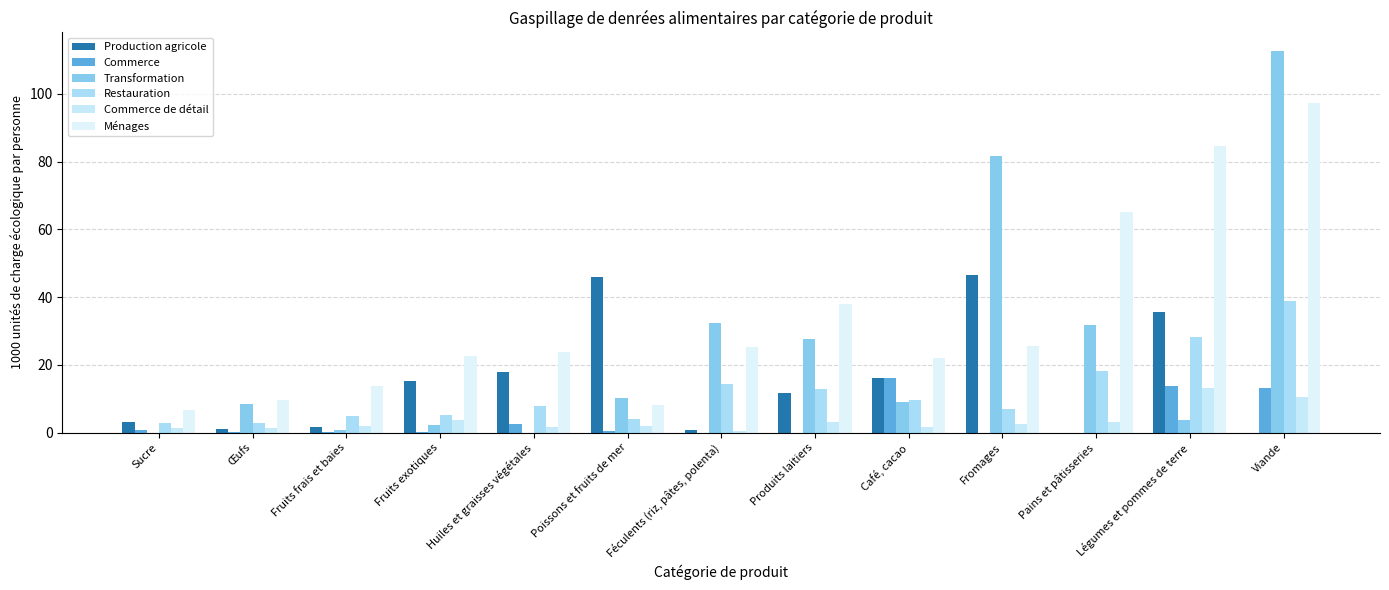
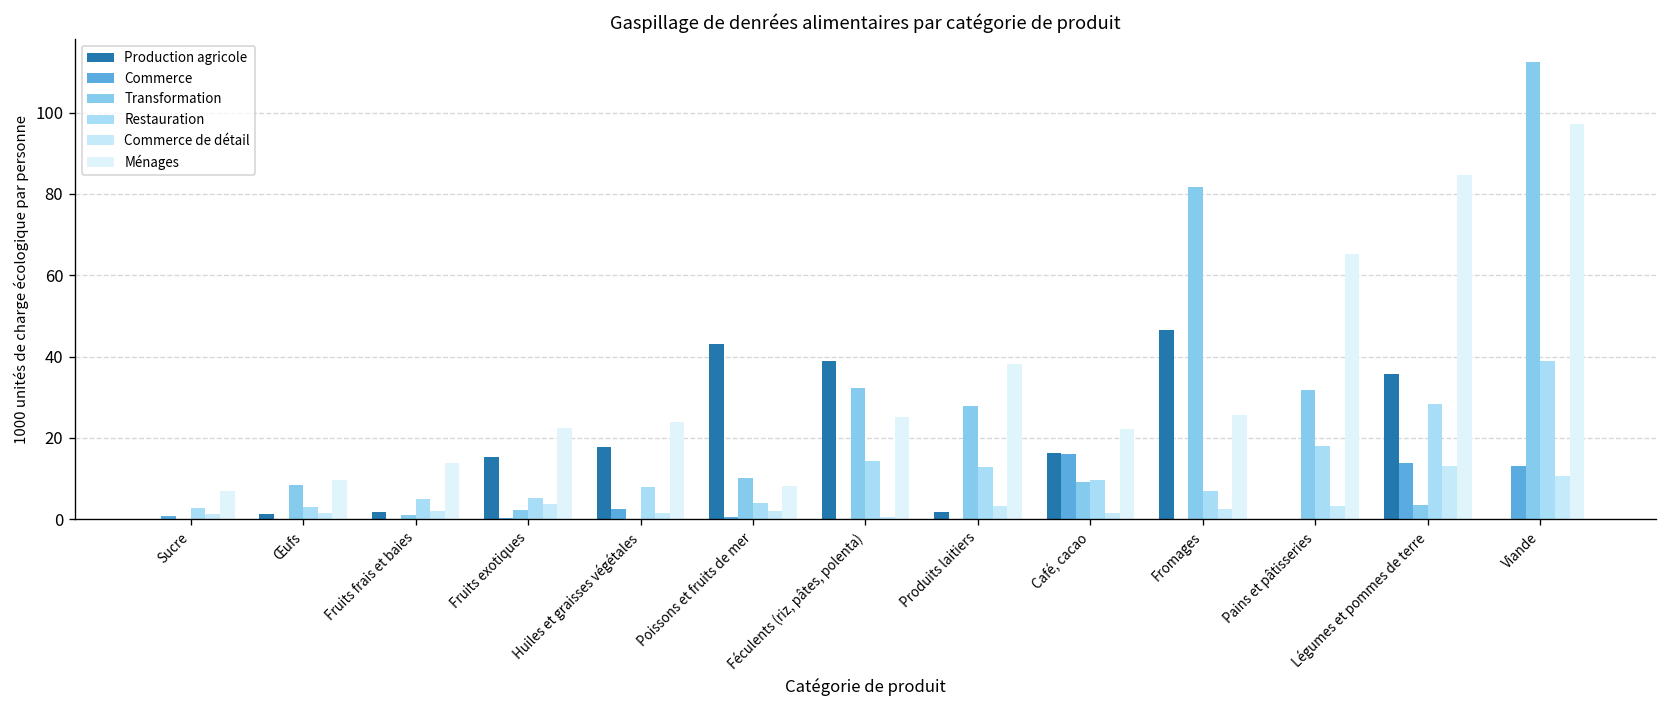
Production agricole, Sucre: 3 -> 0
Production agricole, Poissons et fruits de mer: 46 -> 43
Production agricole, Féculents (riz, pâtes, polenta): 1 -> 39
Production agricole, Produits laitiers: 12 -> 2
